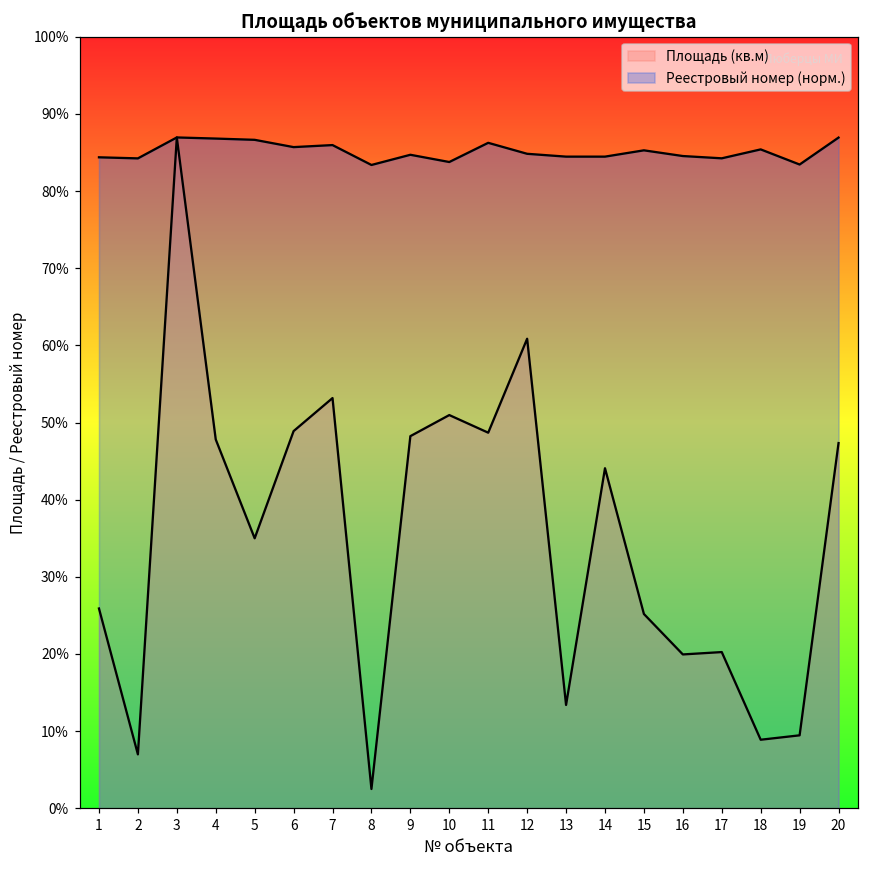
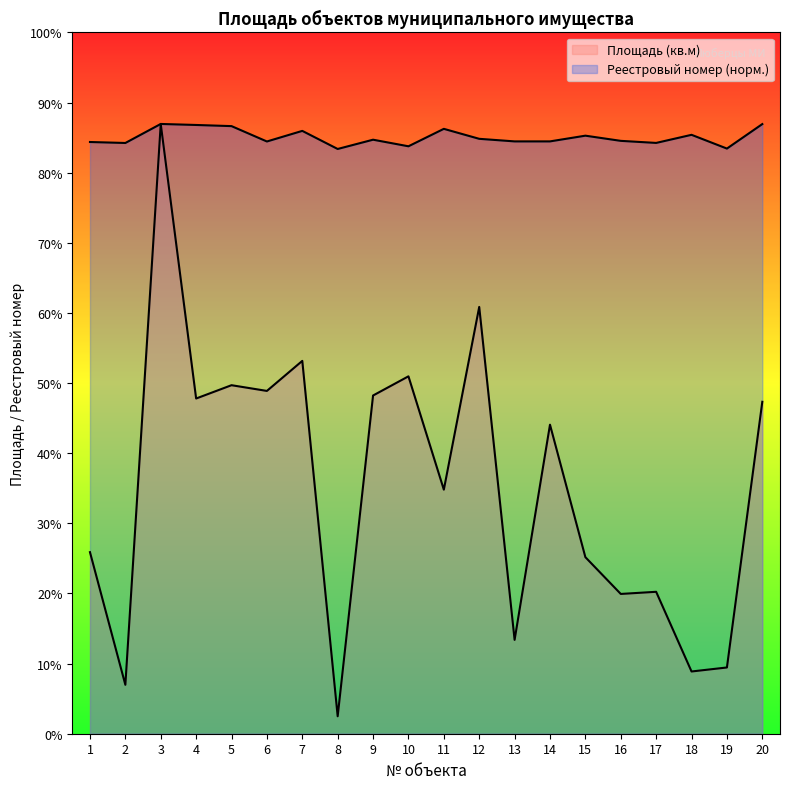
Площадь (кв.м), 5: 35% -> 50%
Реестровый номер (норм.), 6: 86% -> 84%
Площадь (кв.м), 11: 49% -> 35%
